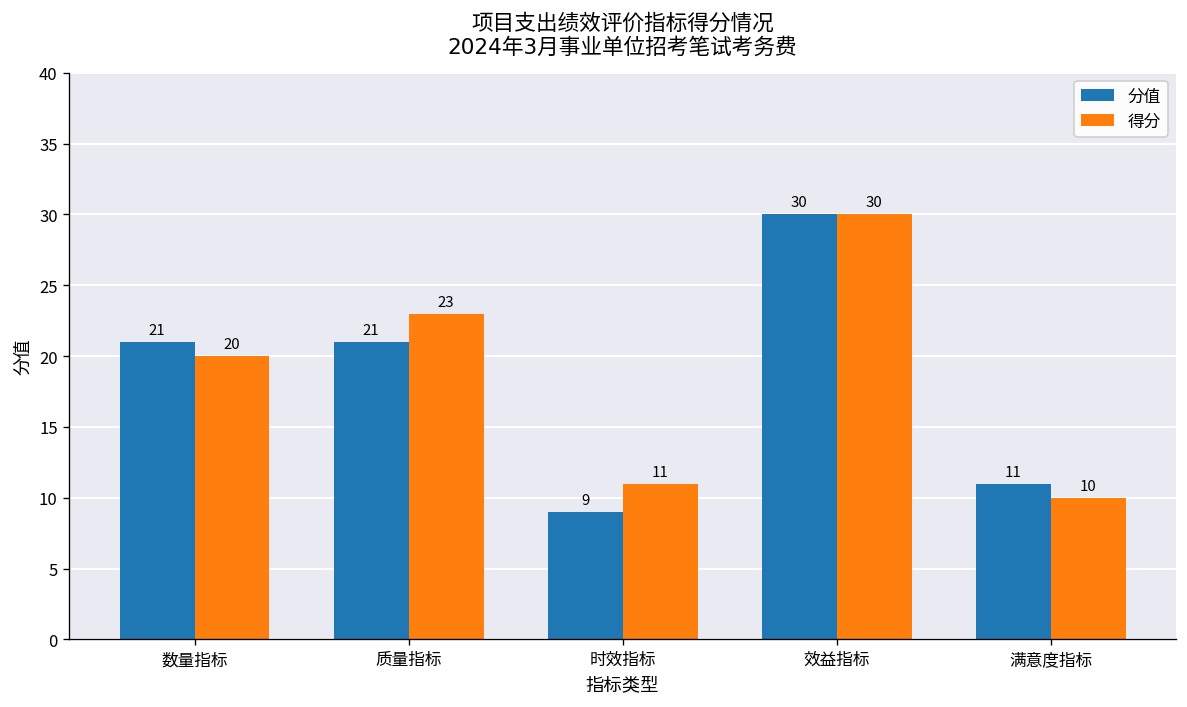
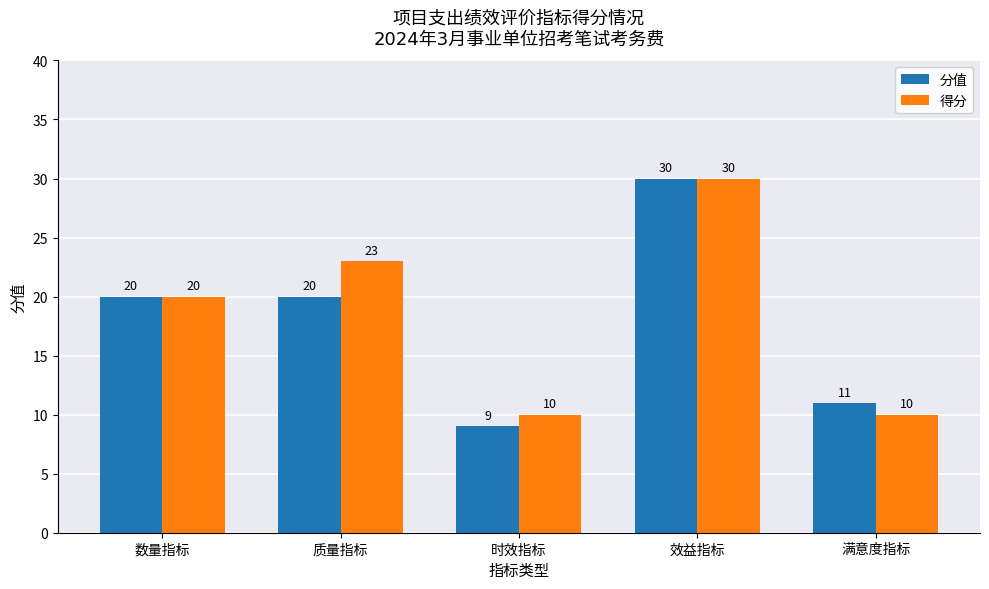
分值, 数量指标: 21 -> 20
分值, 质量指标: 21 -> 20
得分, 时效指标: 11 -> 10
